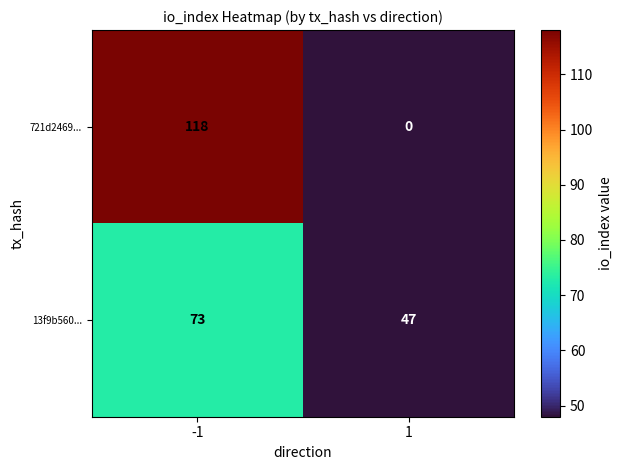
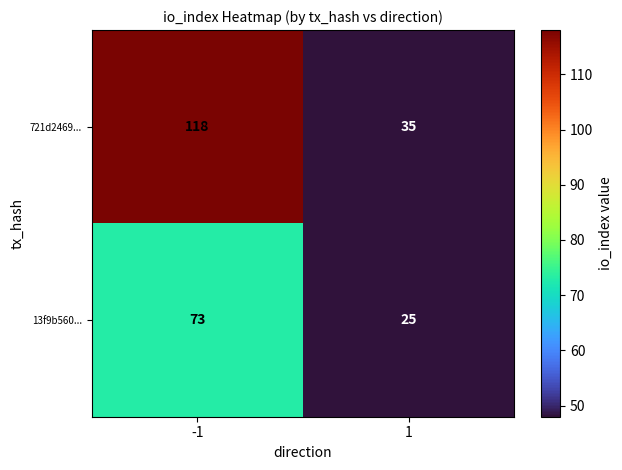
721d2469..., 1: 0 -> 35
13f9b560..., 1: 47 -> 25
